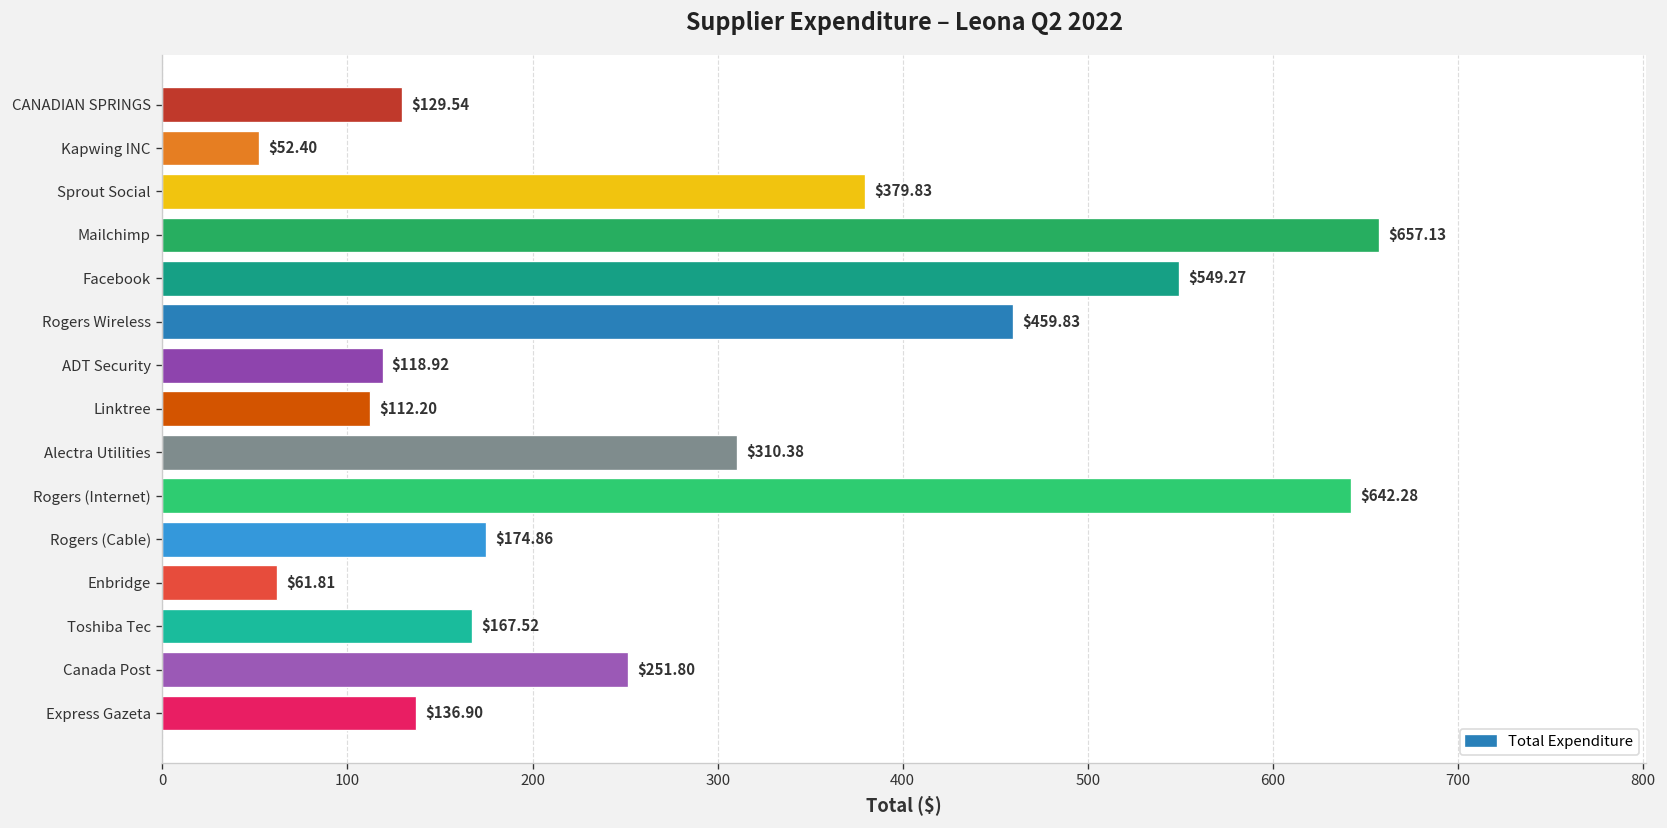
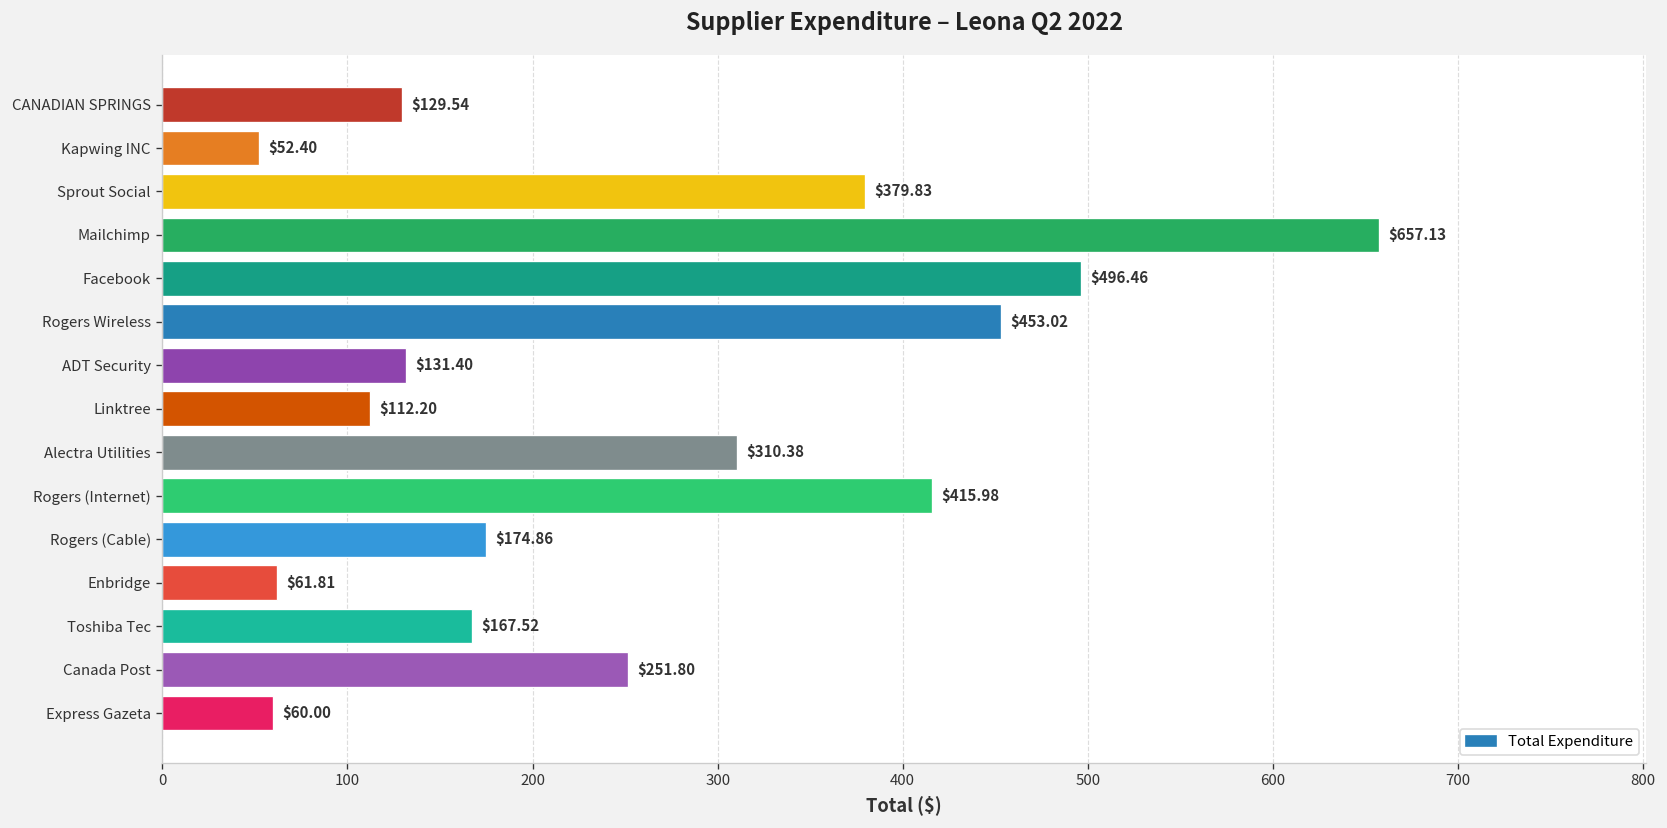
Facebook: $549.27 -> $496.46
Rogers Wireless: $459.83 -> $453.02
ADT Security: $118.92 -> $131.40
Rogers (Internet): $642.28 -> $415.98
Express Gazeta: $136.90 -> $60.00
